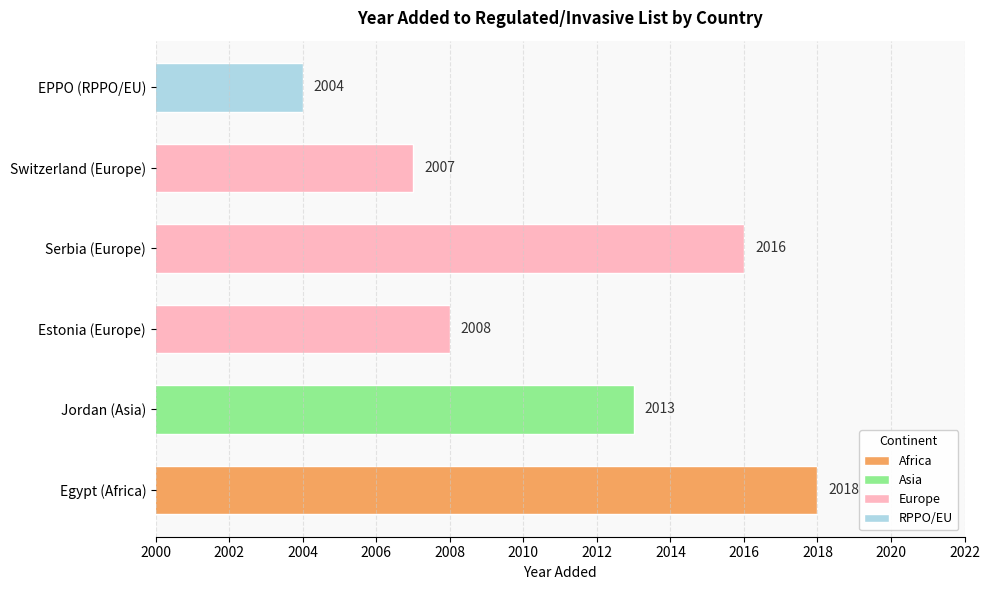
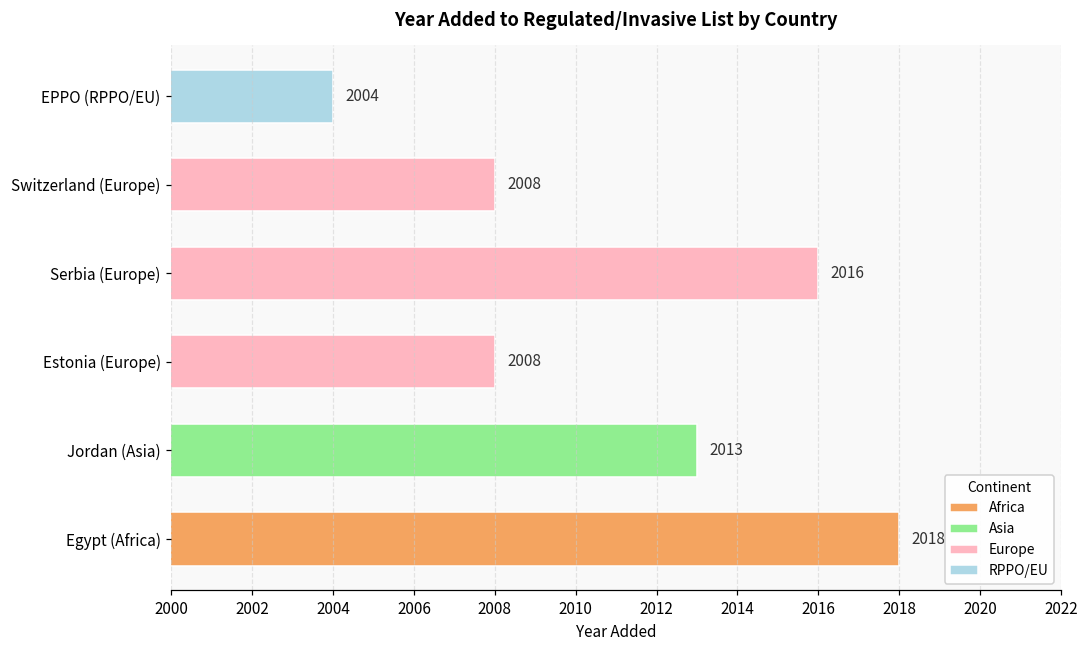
Switzerland (Europe): 2007 -> 2008
